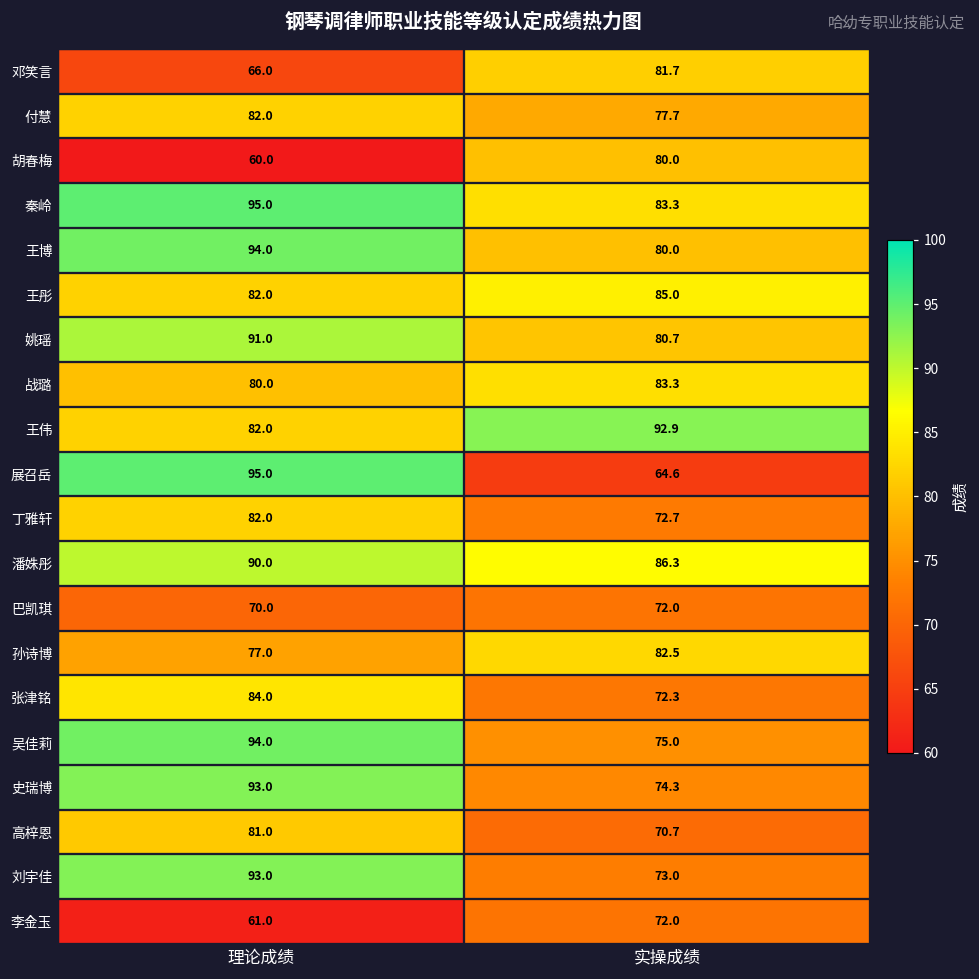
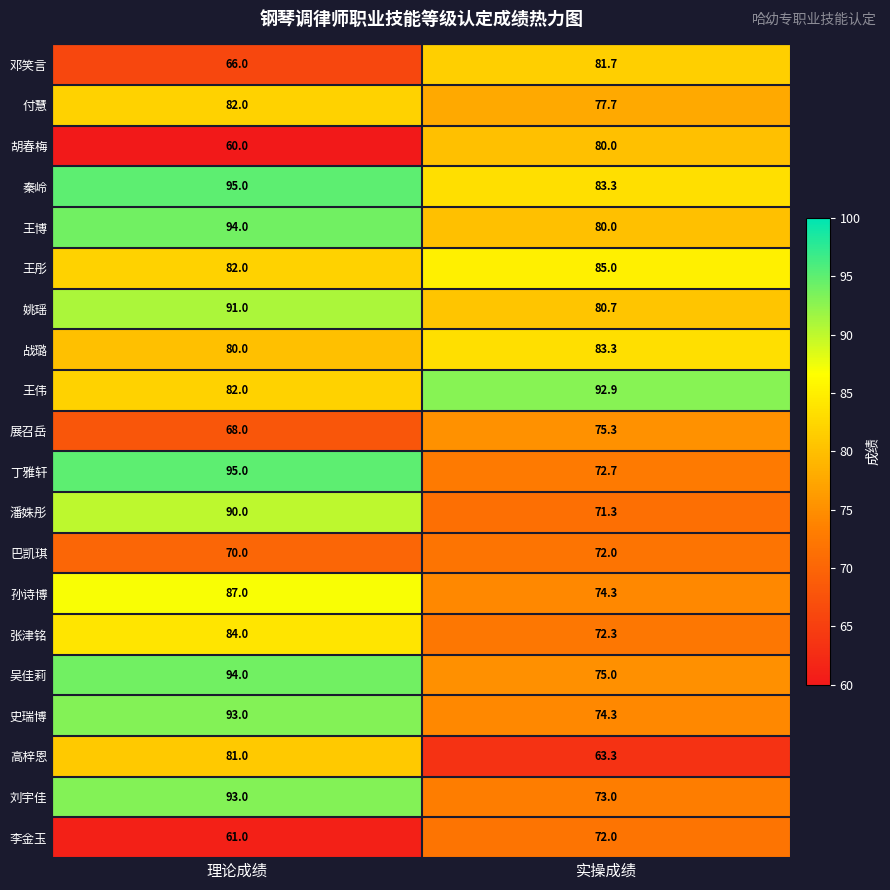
展召岳, 理论成绩: 95.0 -> 68.0
展召岳, 实操成绩: 64.6 -> 75.3
丁雅轩, 理论成绩: 82.0 -> 95.0
潘姝彤, 实操成绩: 86.3 -> 71.3
孙诗博, 理论成绩: 77.0 -> 87.0
孙诗博, 实操成绩: 82.5 -> 74.3
高梓恩, 实操成绩: 70.7 -> 63.3
